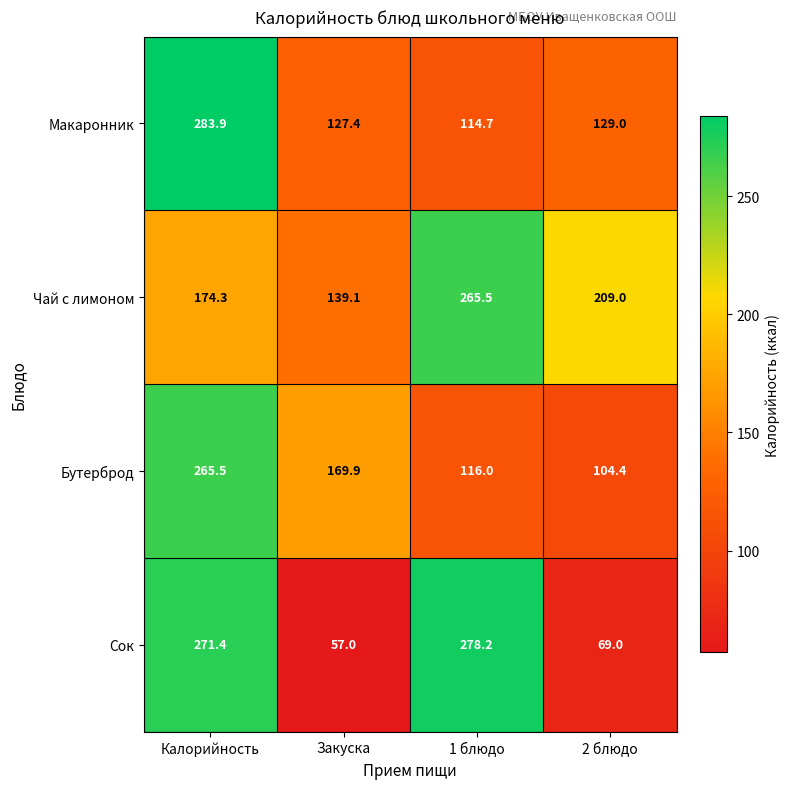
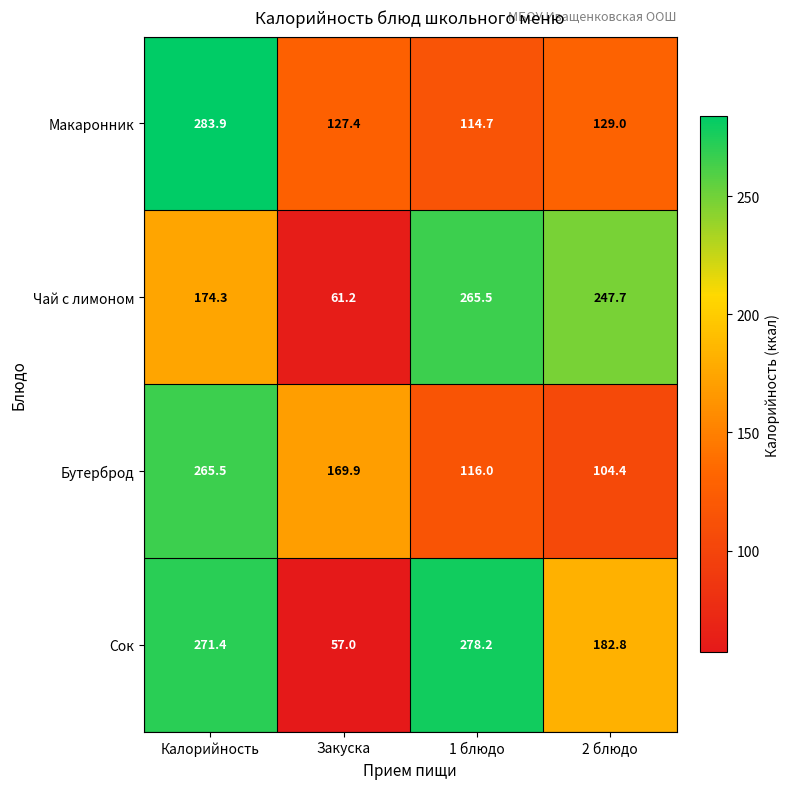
Чай c лимоном, Закуска: 139.1 -> 61.2
Чай c лимоном, 2 блюдо: 209.0 -> 247.7
Сок, 2 блюдо: 69.0 -> 182.8
